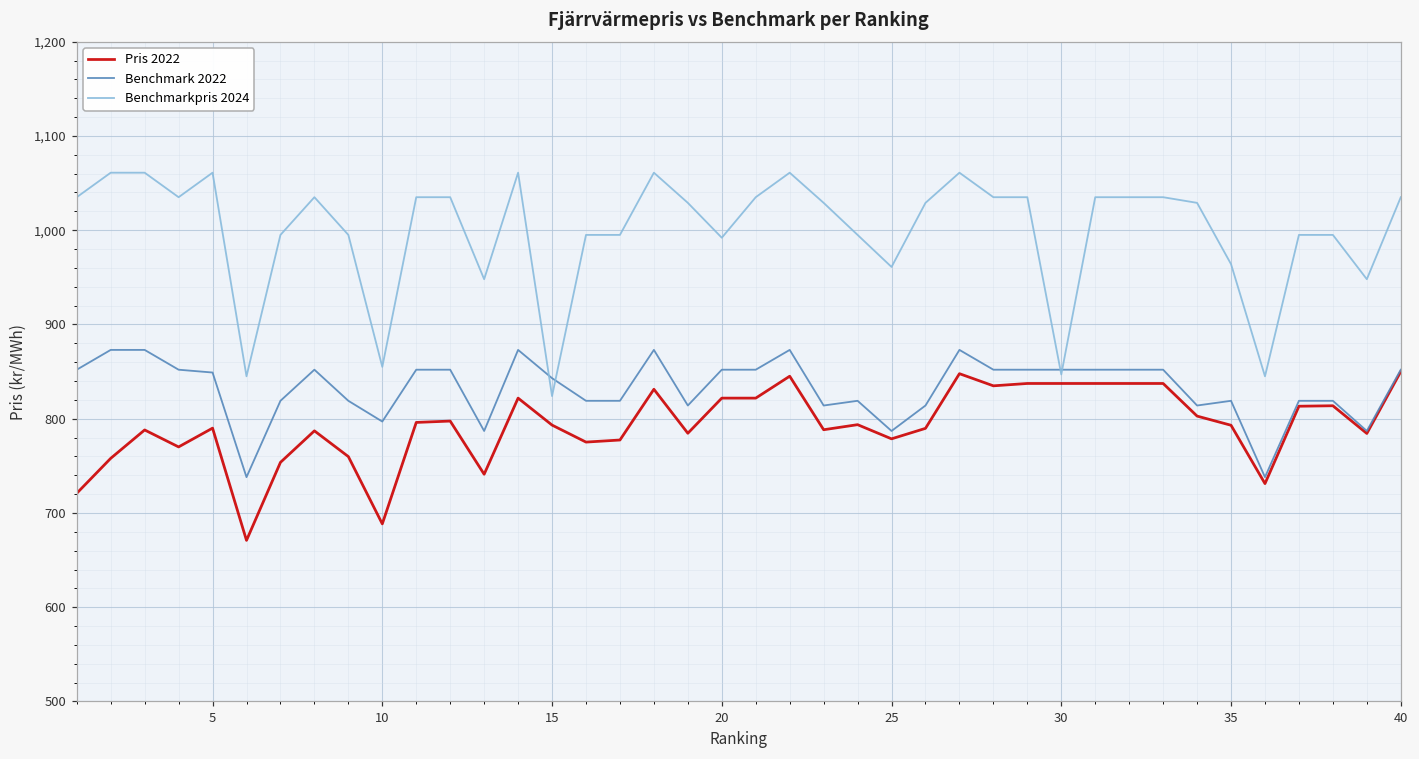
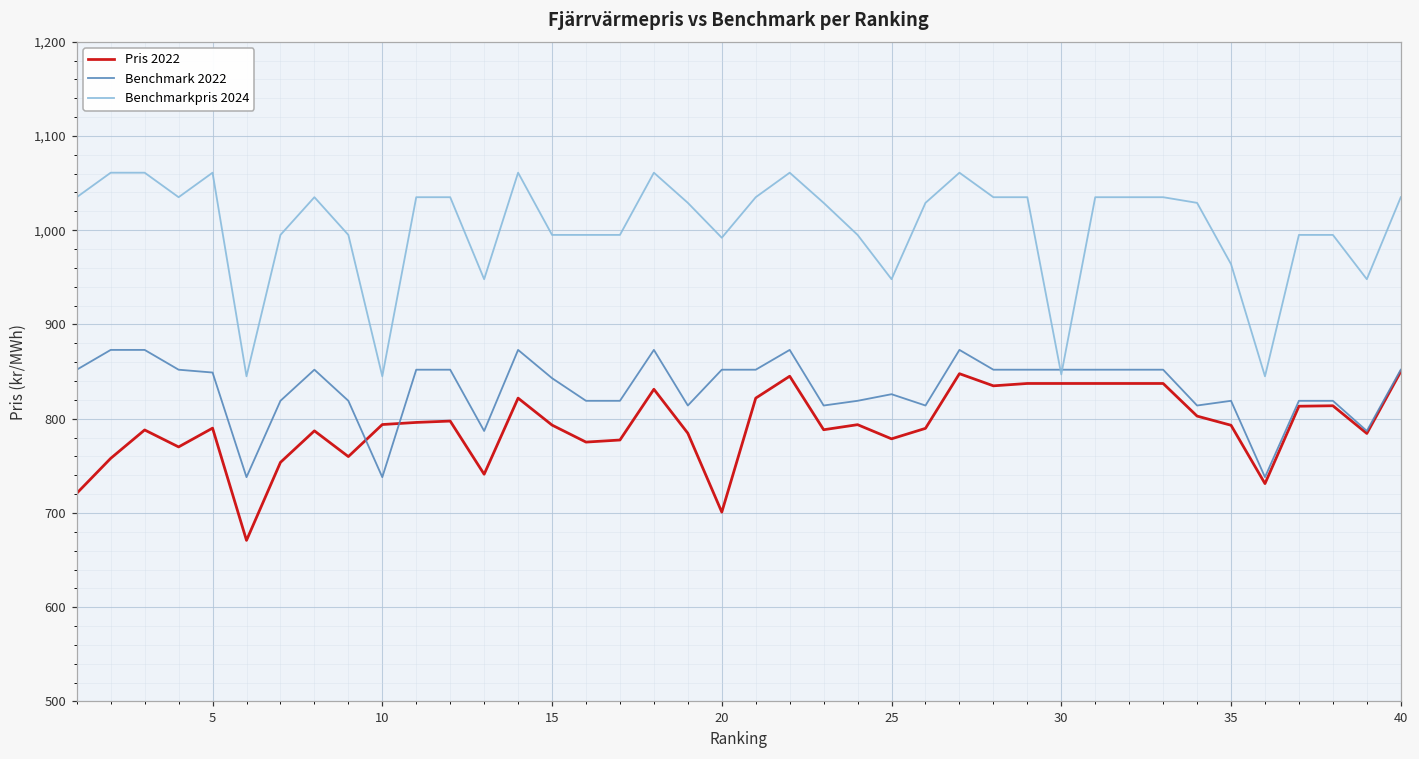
Pris 2022, 10: 690 -> 790
Benchmark 2022, 10: 800 -> 740
Benchmarkpris 2024, 10: 860 -> 850
Benchmarkpris 2024, 15: 820 -> 1,000
Pris 2022, 20: 820 -> 700
Benchmark 2022, 25: 790 -> 830
Benchmarkpris 2024, 25: 960 -> 950
